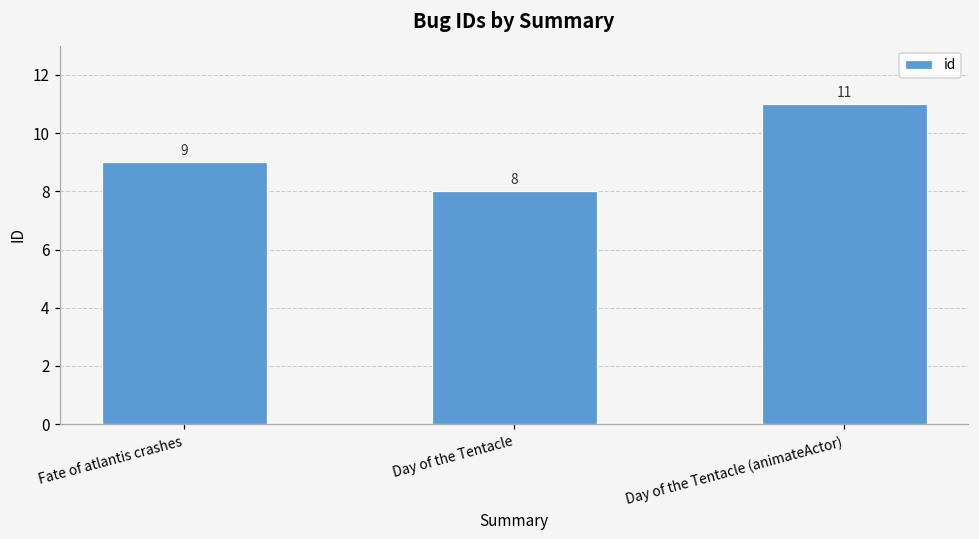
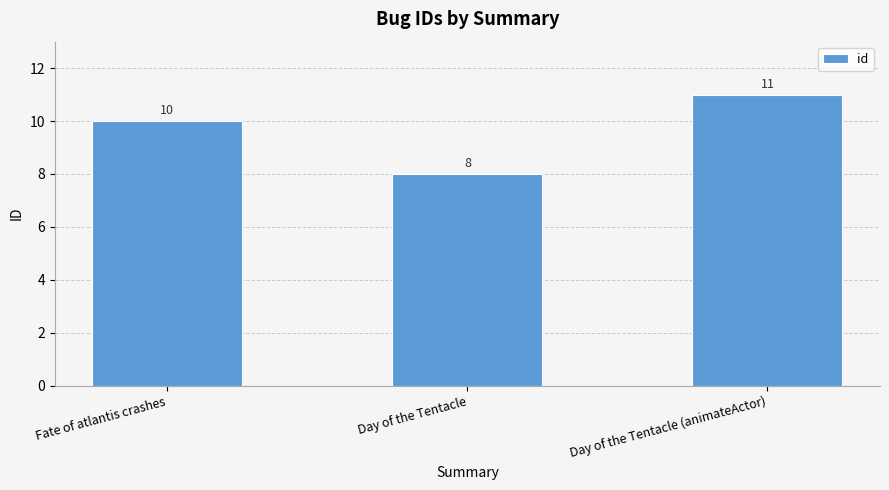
Fate of atlantis crashes: 9 -> 10
